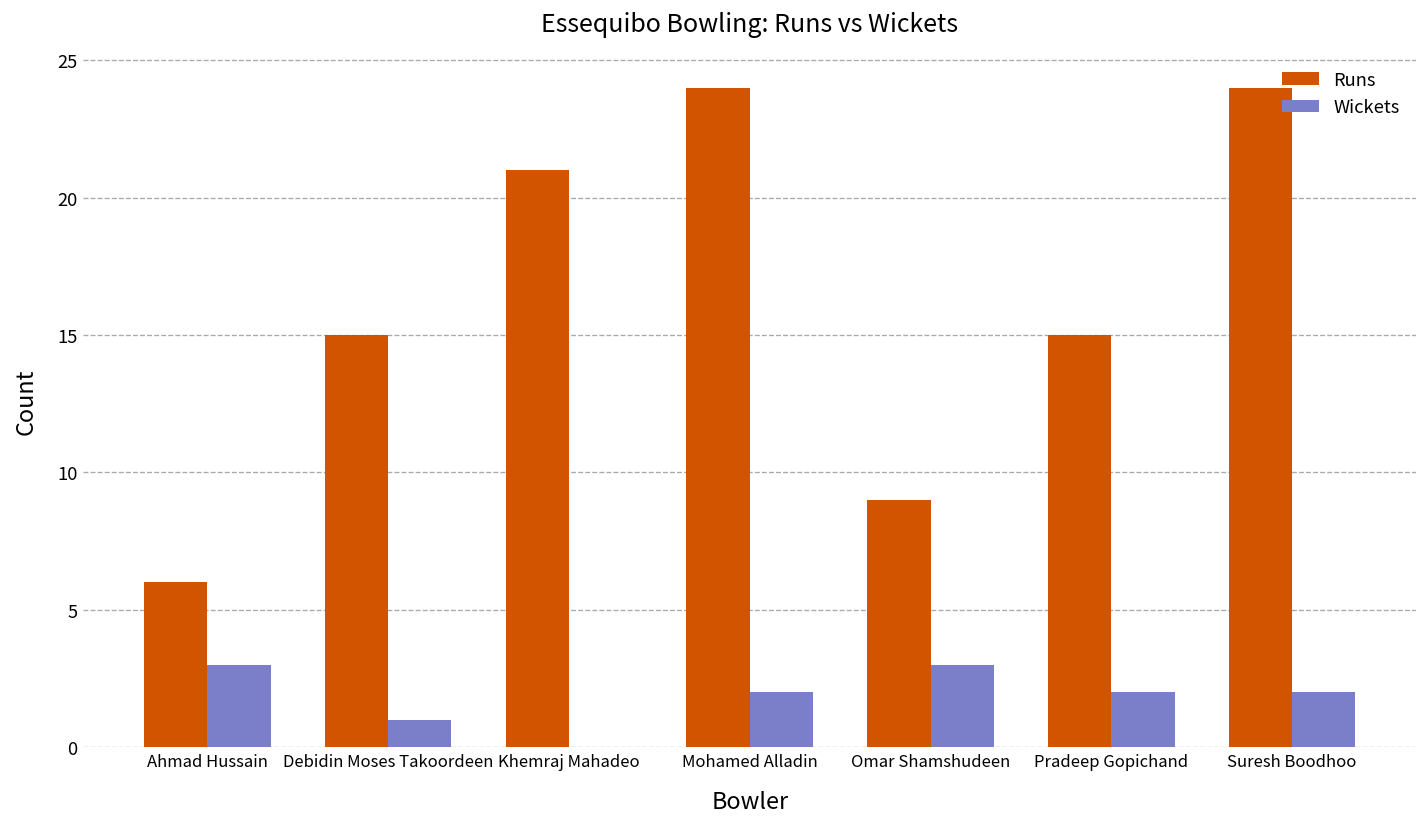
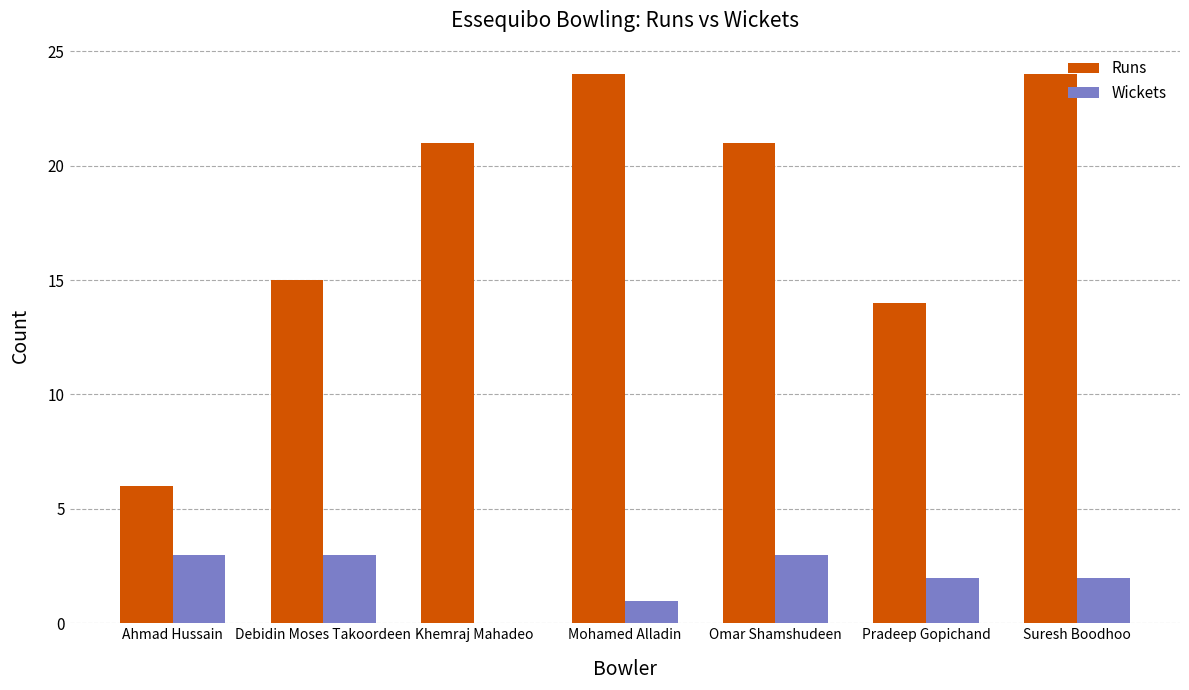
Wickets, Debidin Moses Takoordeen: 1 -> 3
Wickets, Mohamed Alladin: 2 -> 1
Runs, Omar Shamshudeen: 9 -> 21
Runs, Pradeep Gopichand: 15 -> 14
